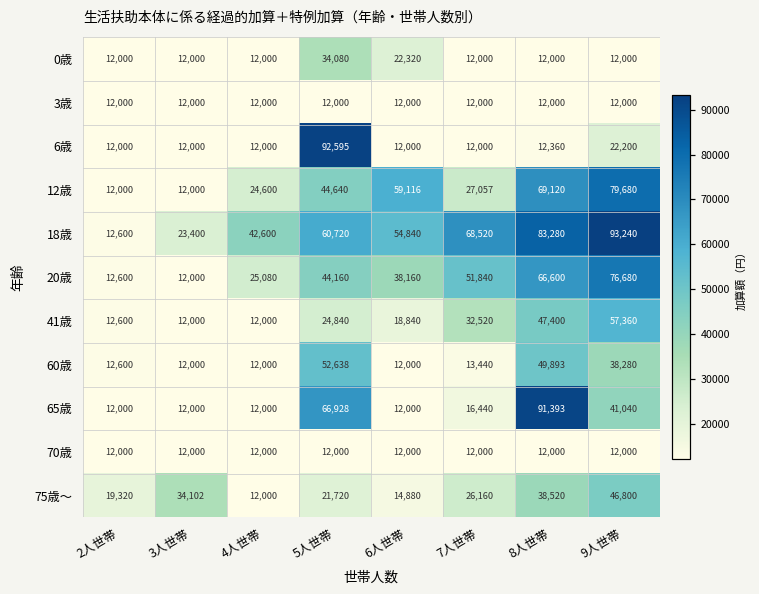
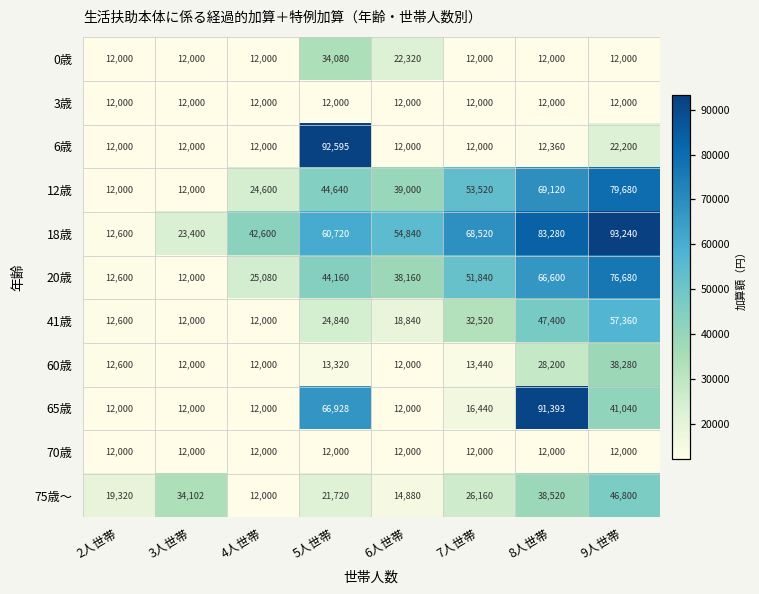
12歳, 6人世帯: 59,116 -> 39,000
12歳, 7人世帯: 27,057 -> 53,520
60歳, 5人世帯: 52,638 -> 13,320
60歳, 8人世帯: 49,893 -> 28,200
